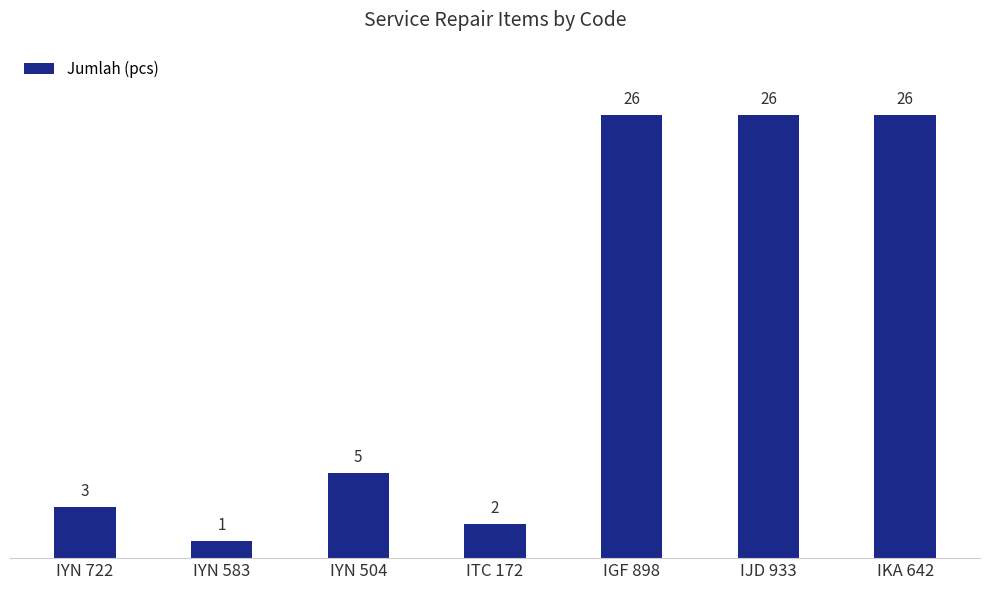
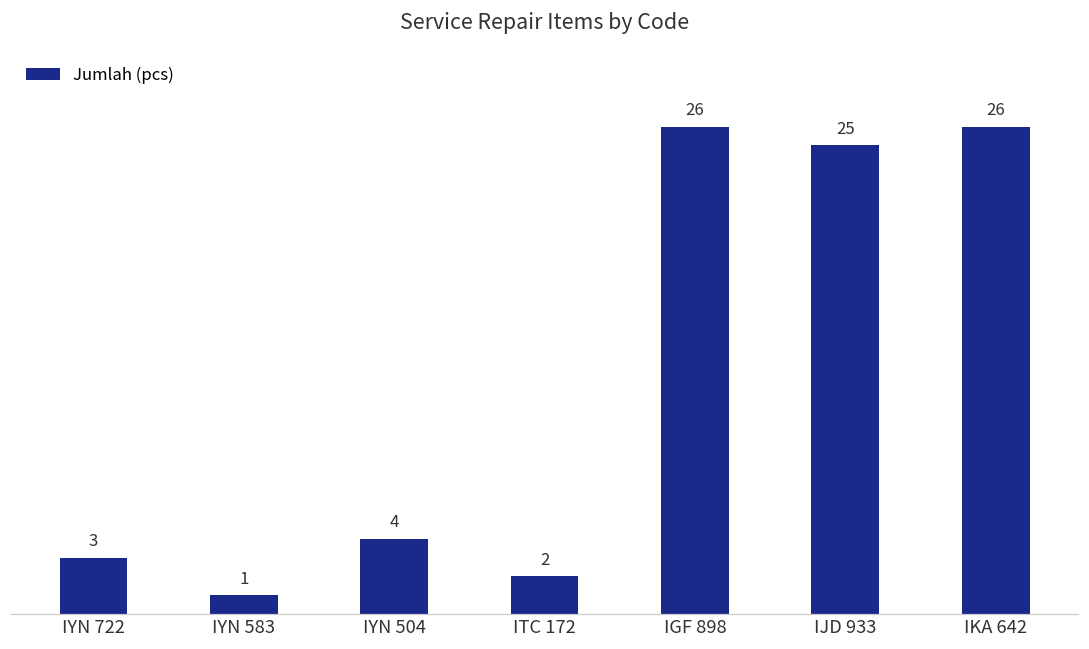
IYN 504: 5 -> 4
IJD 933: 26 -> 25
